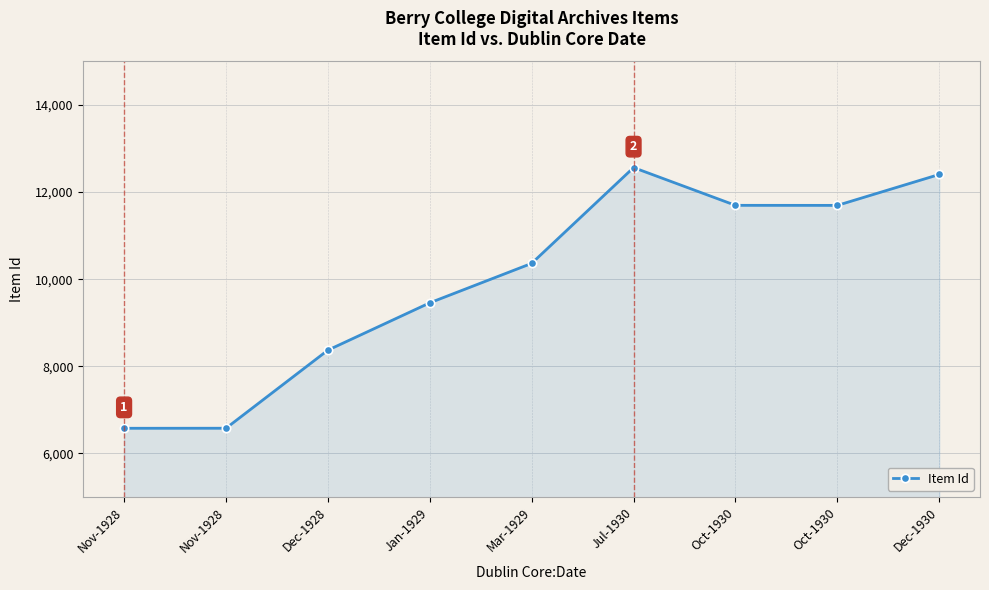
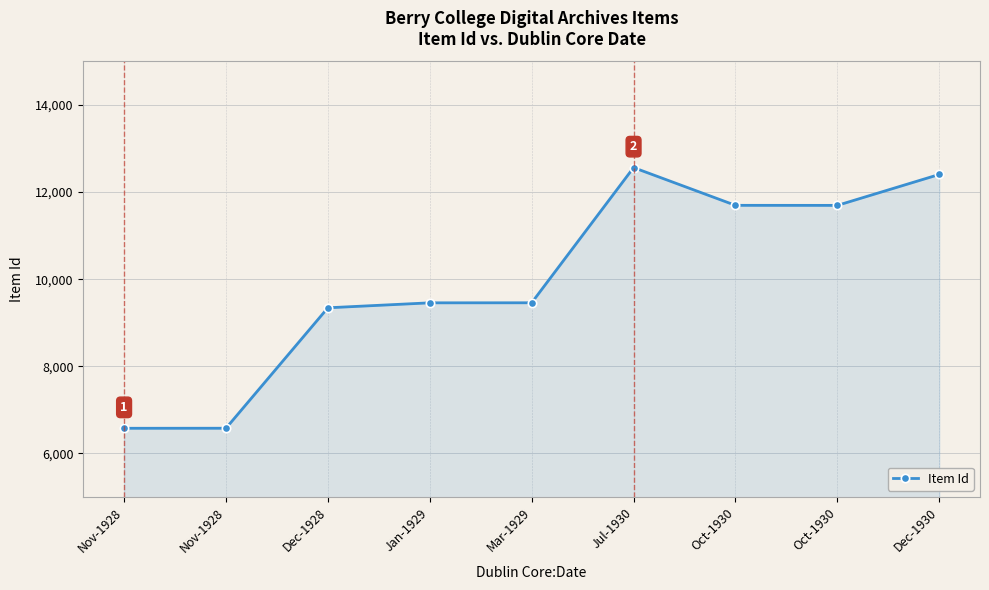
Dec-1928: 8,400 -> 9,300
Mar-1929: 10,400 -> 9,500
